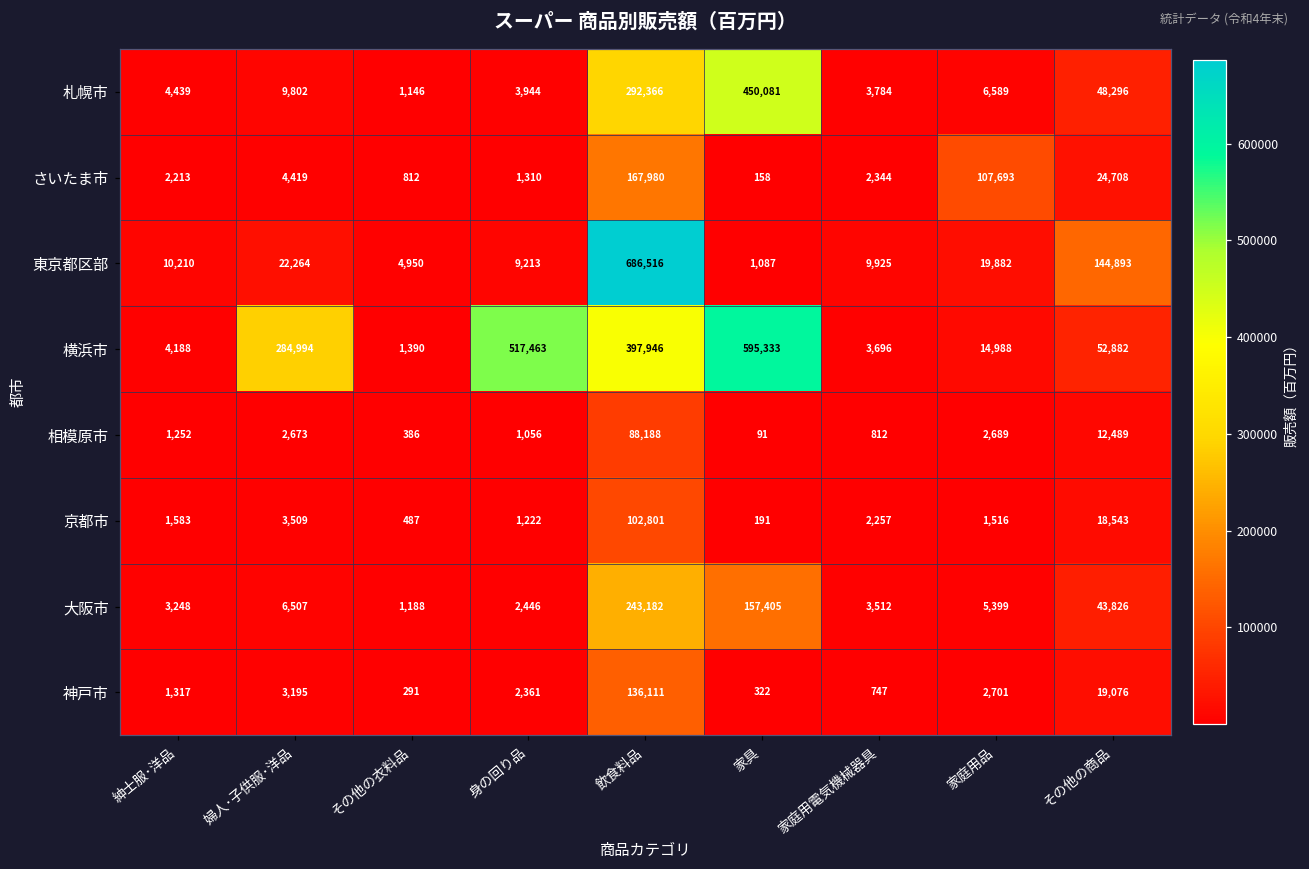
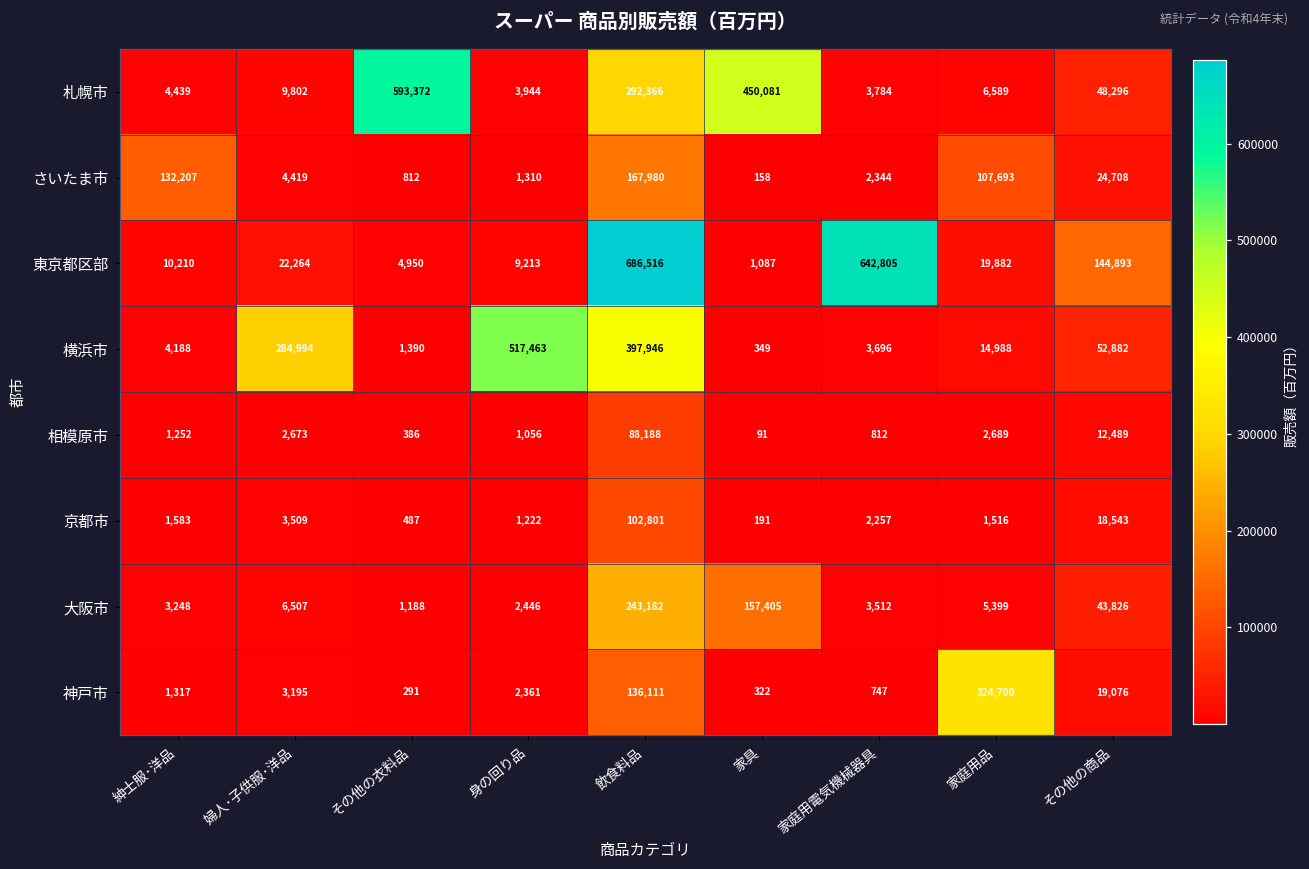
札幌市, その他の衣料品: 1,146 -> 593,372
さいたま市, 紳士服･洋品: 2,213 -> 132,207
東京都区部, 家庭用電気機械器具: 9,925 -> 642,805
横浜市, 家具: 595,333 -> 349
神戸市, 家庭用品: 2,701 -> 324,700
